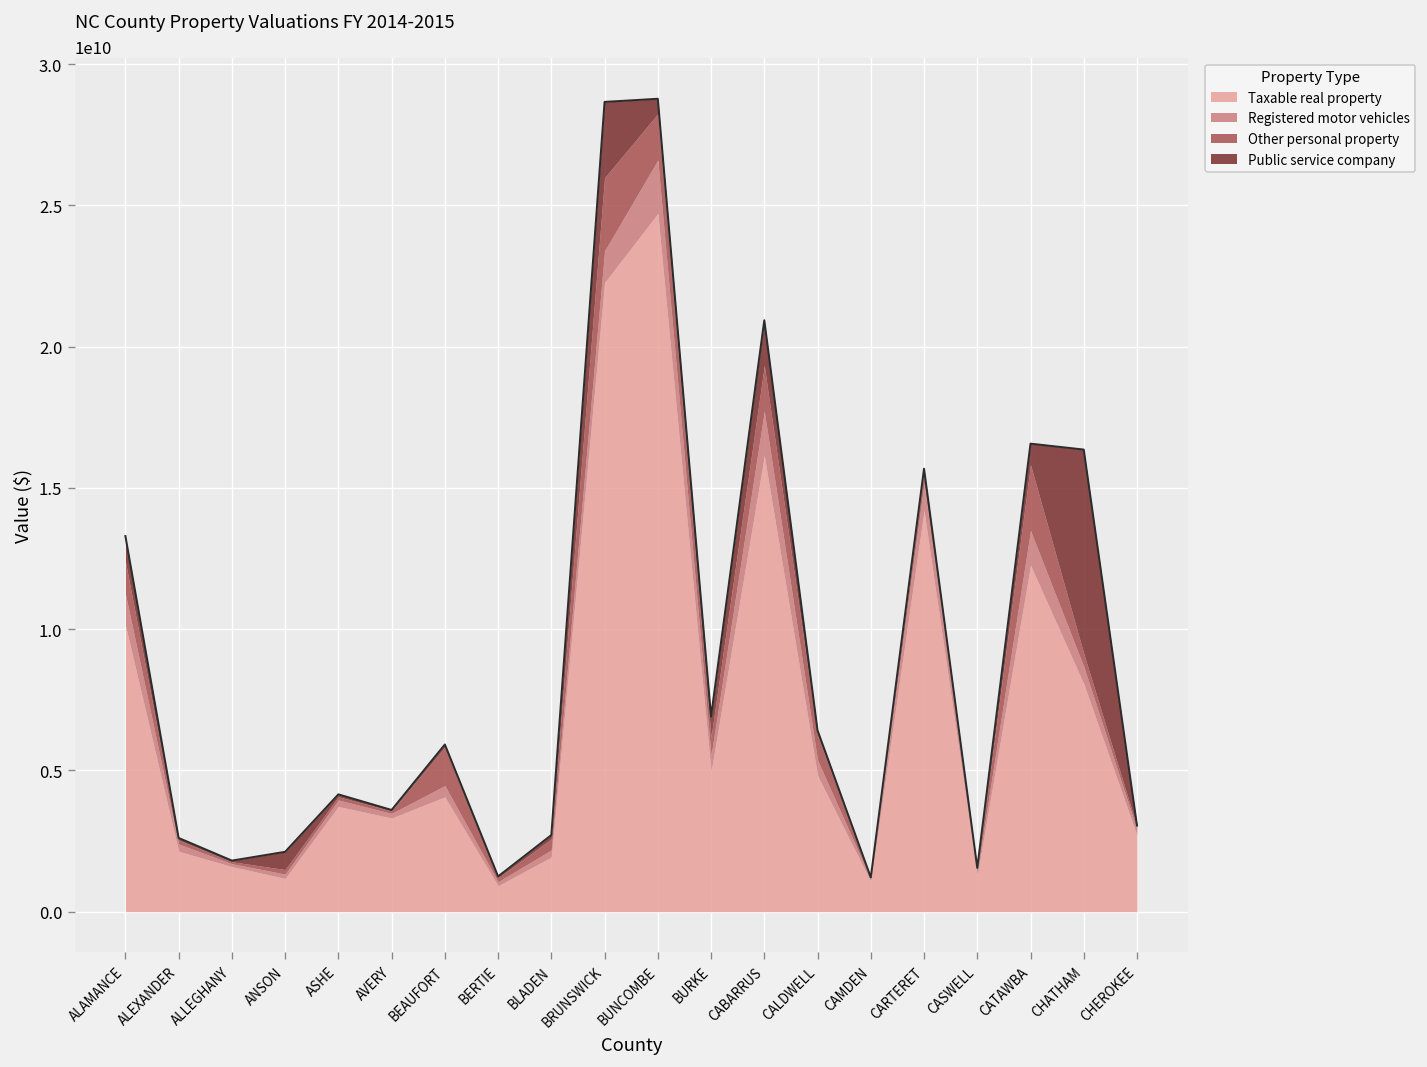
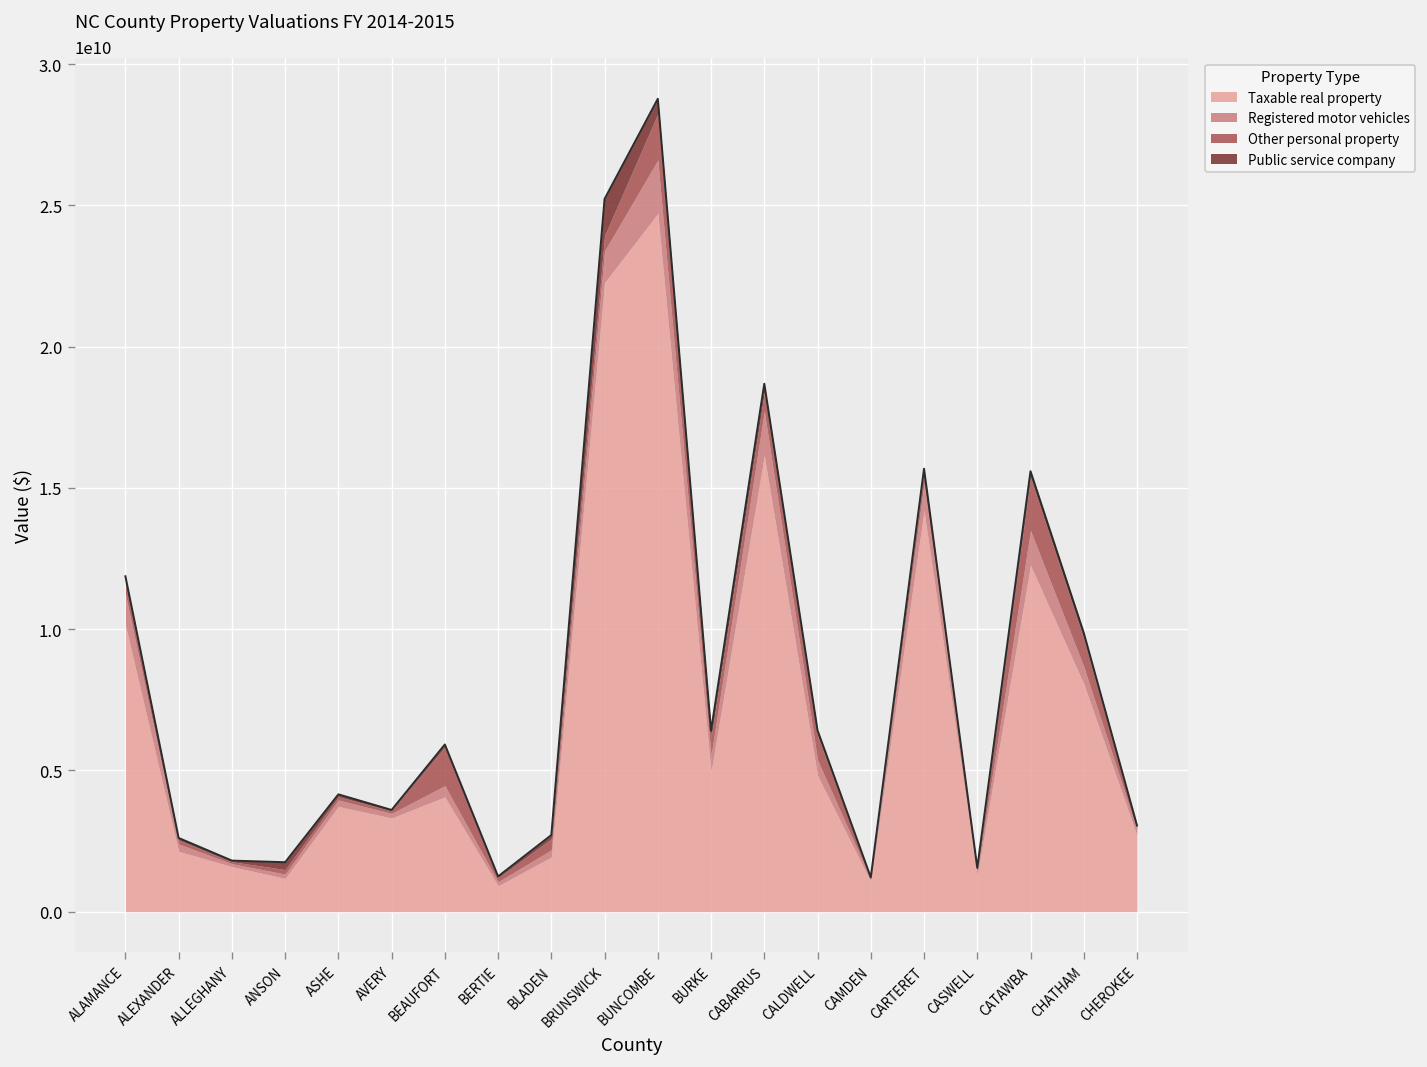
Other personal property, ALAMANCE: 1100000000 -> 300000000
Public service company, ALAMANCE: 900000000 -> 300000000
Public service company, ANSON: 600000000 -> 300000000
Other personal property, BRUNSWICK: 2600000000 -> 500000000
Public service company, BRUNSWICK: 2700000000 -> 1300000000
Public service company, BURKE: 700000000 -> 200000000
Other personal property, CABARRUS: 1600000000 -> 700000000
Public service company, CABARRUS: 1600000000 -> 300000000
Other personal property, CATAWBA: 2300000000 -> 1900000000
Public service company, CATAWBA: 700000000 -> 200000000
Other personal property, CHATHAM: 500000000 -> 1000000000
Public service company, CHATHAM: 7200000000 -> 200000000
